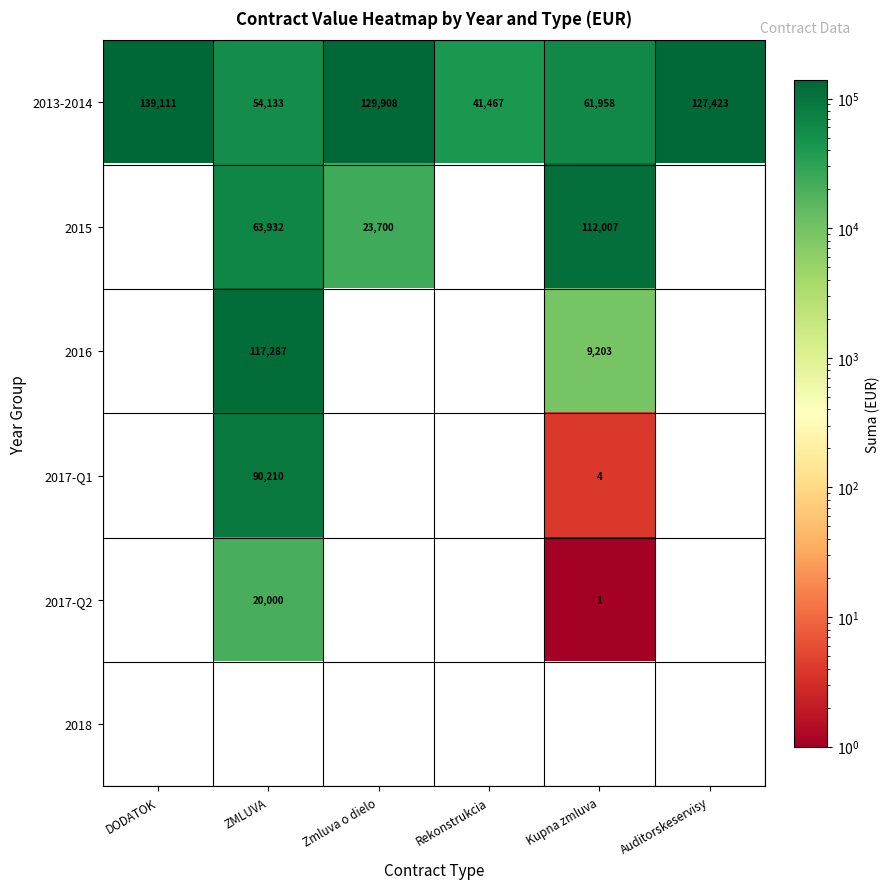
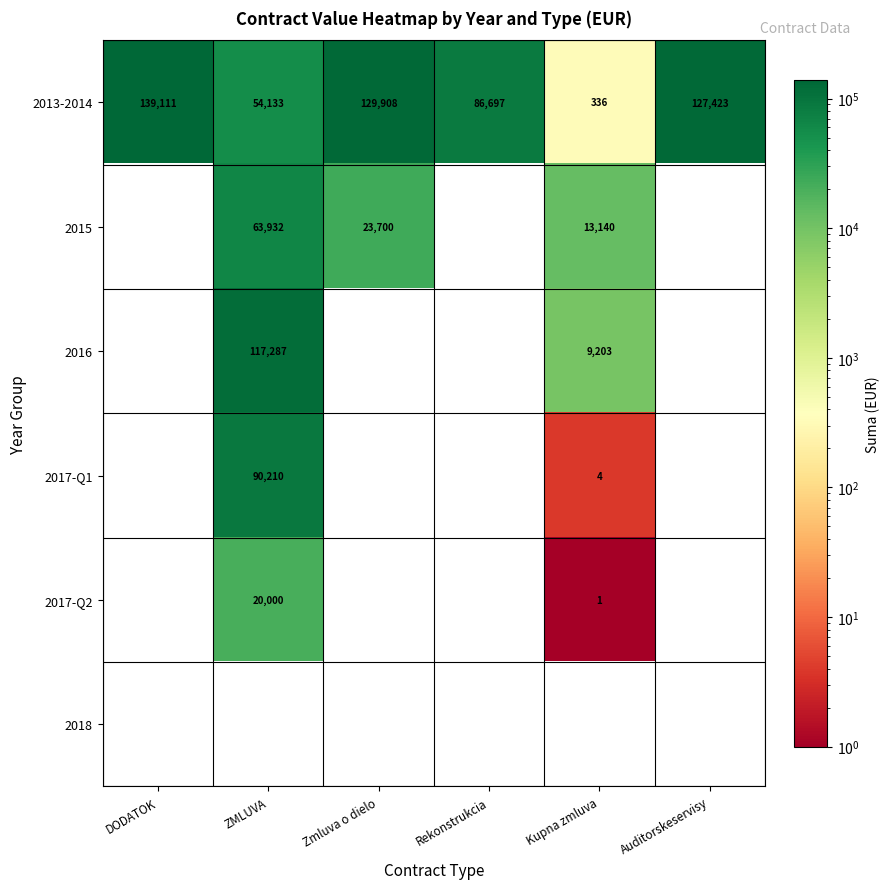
2013-2014, Rekonstrukcia: 41,467 -> 86,697
2013-2014, Kupna zmluva: 61,958 -> 336
2015, Kupna zmluva: 112,007 -> 13,140
